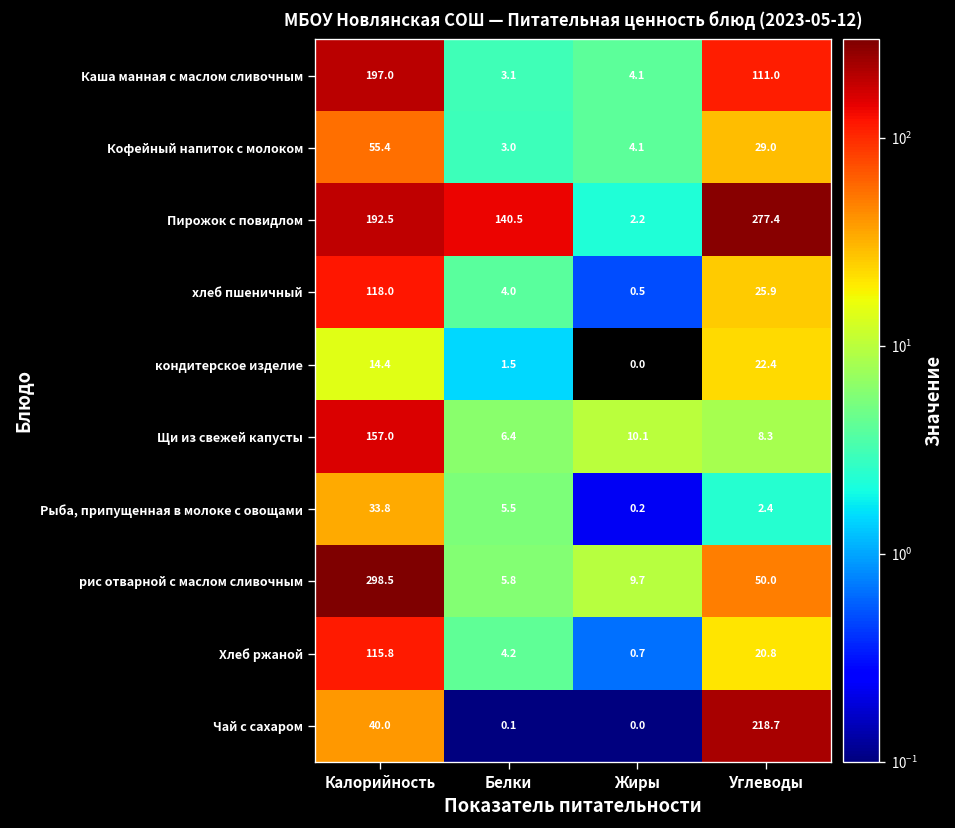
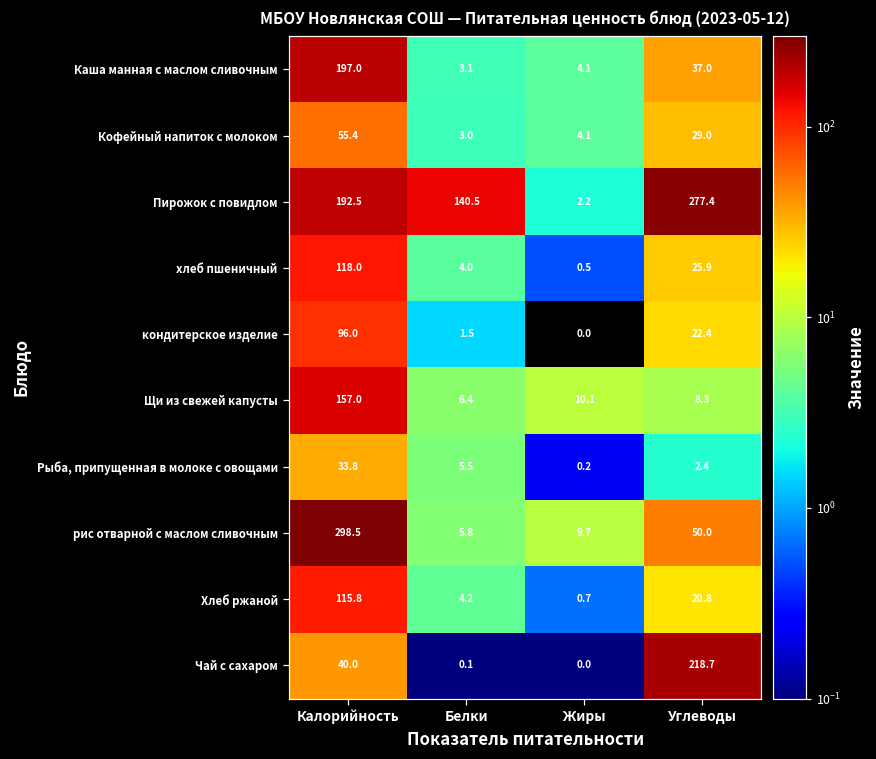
Каша манная с маслом сливочным, Углеводы: 111.0 -> 37.0
кондитерское изделие, Калорийность: 14.4 -> 96.0
